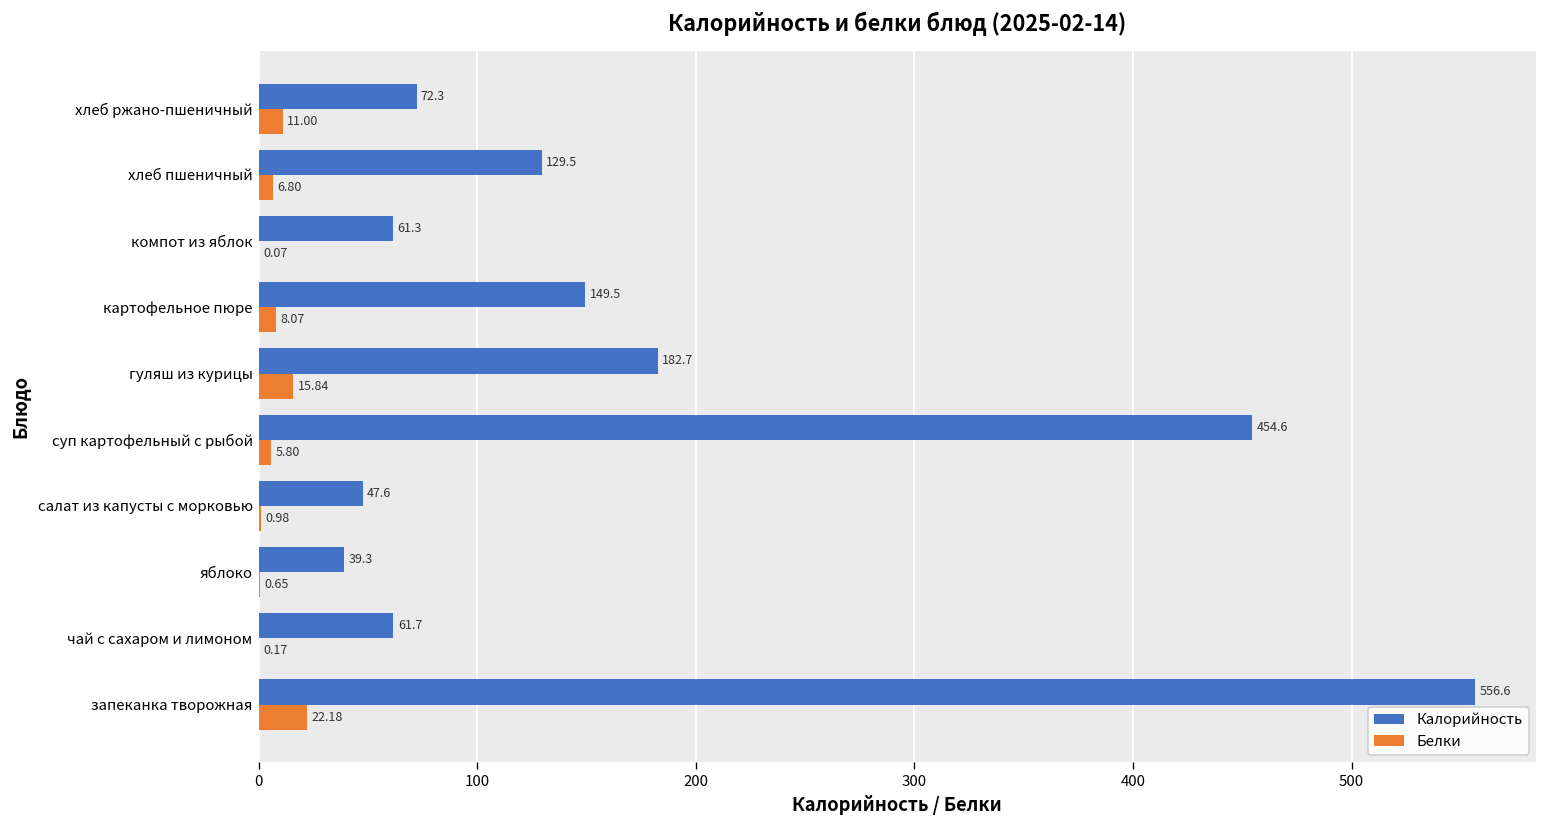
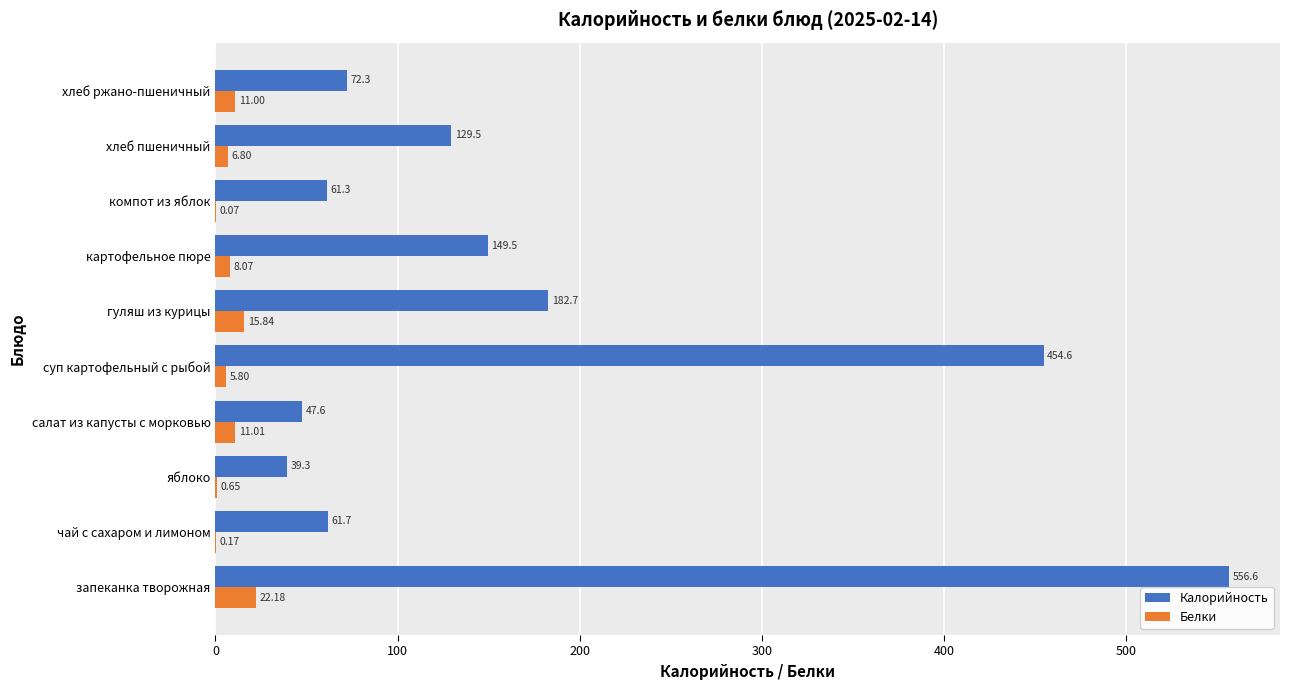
Белки, салат из капусты с морковью: 0.98 -> 11.01
